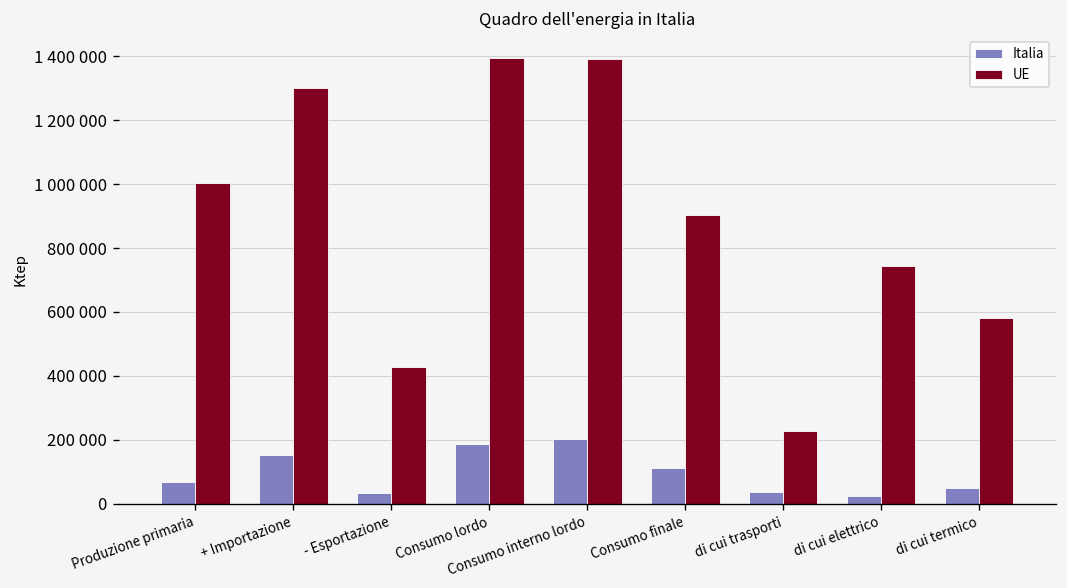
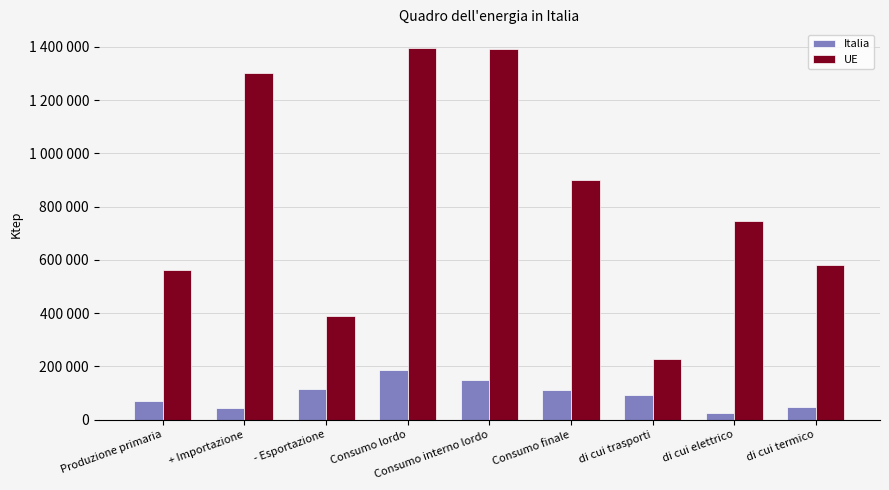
UE, Produzione primaria: 1000000 -> 560000
Italia, + Importazione: 150000 -> 50000
Italia, - Esportazione: 30000 -> 120000
UE, - Esportazione: 430000 -> 390000
Italia, Consumo interno lordo: 200000 -> 150000
Italia, di cui trasporti: 40000 -> 90000
